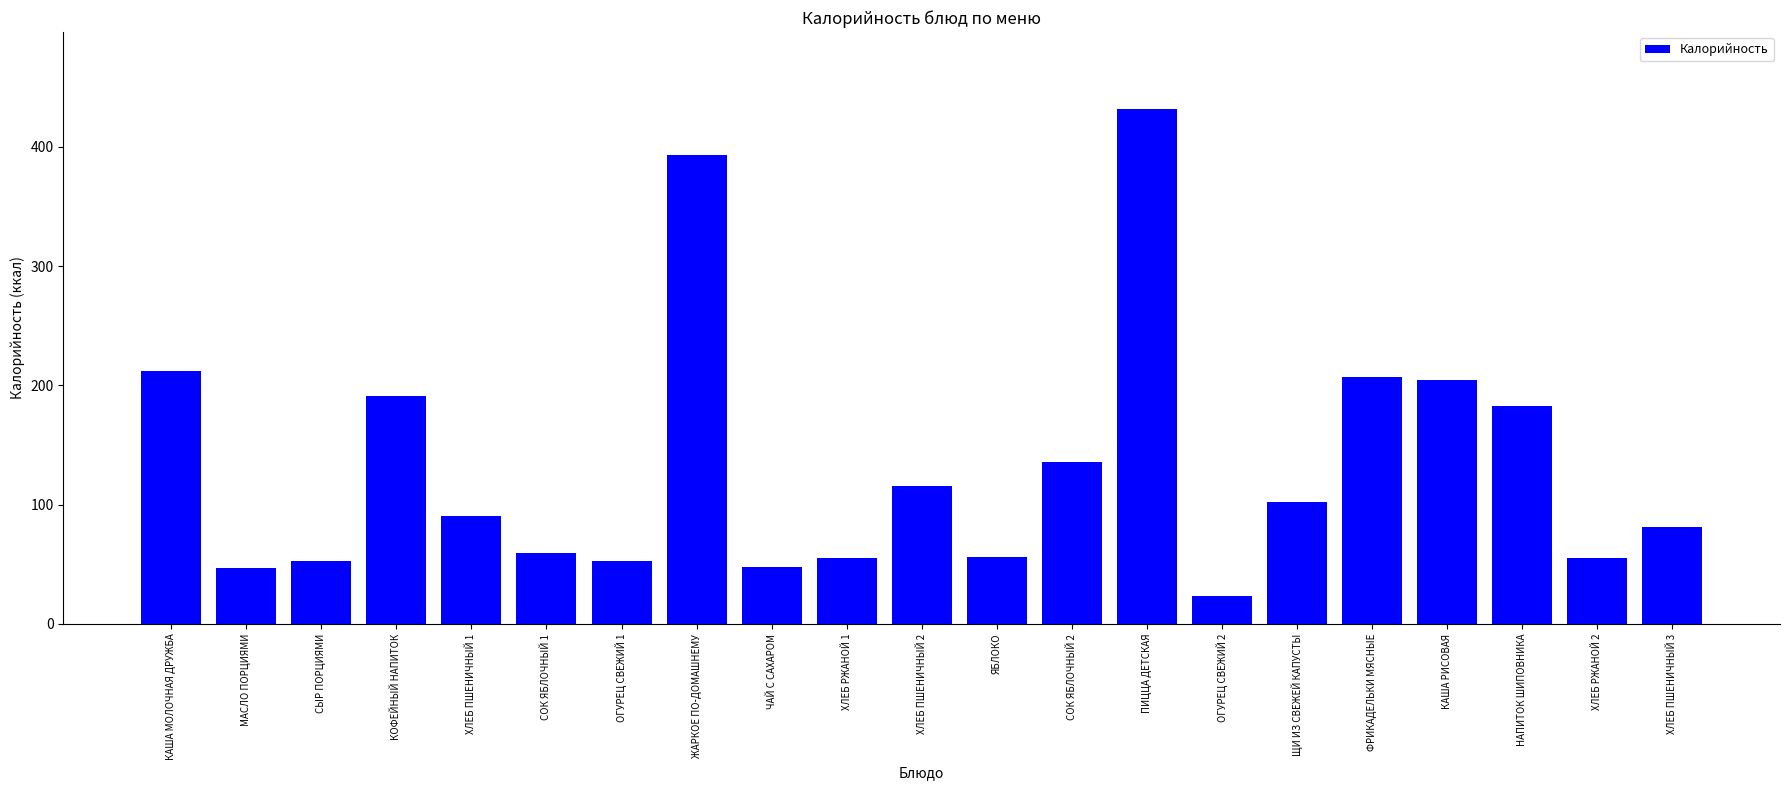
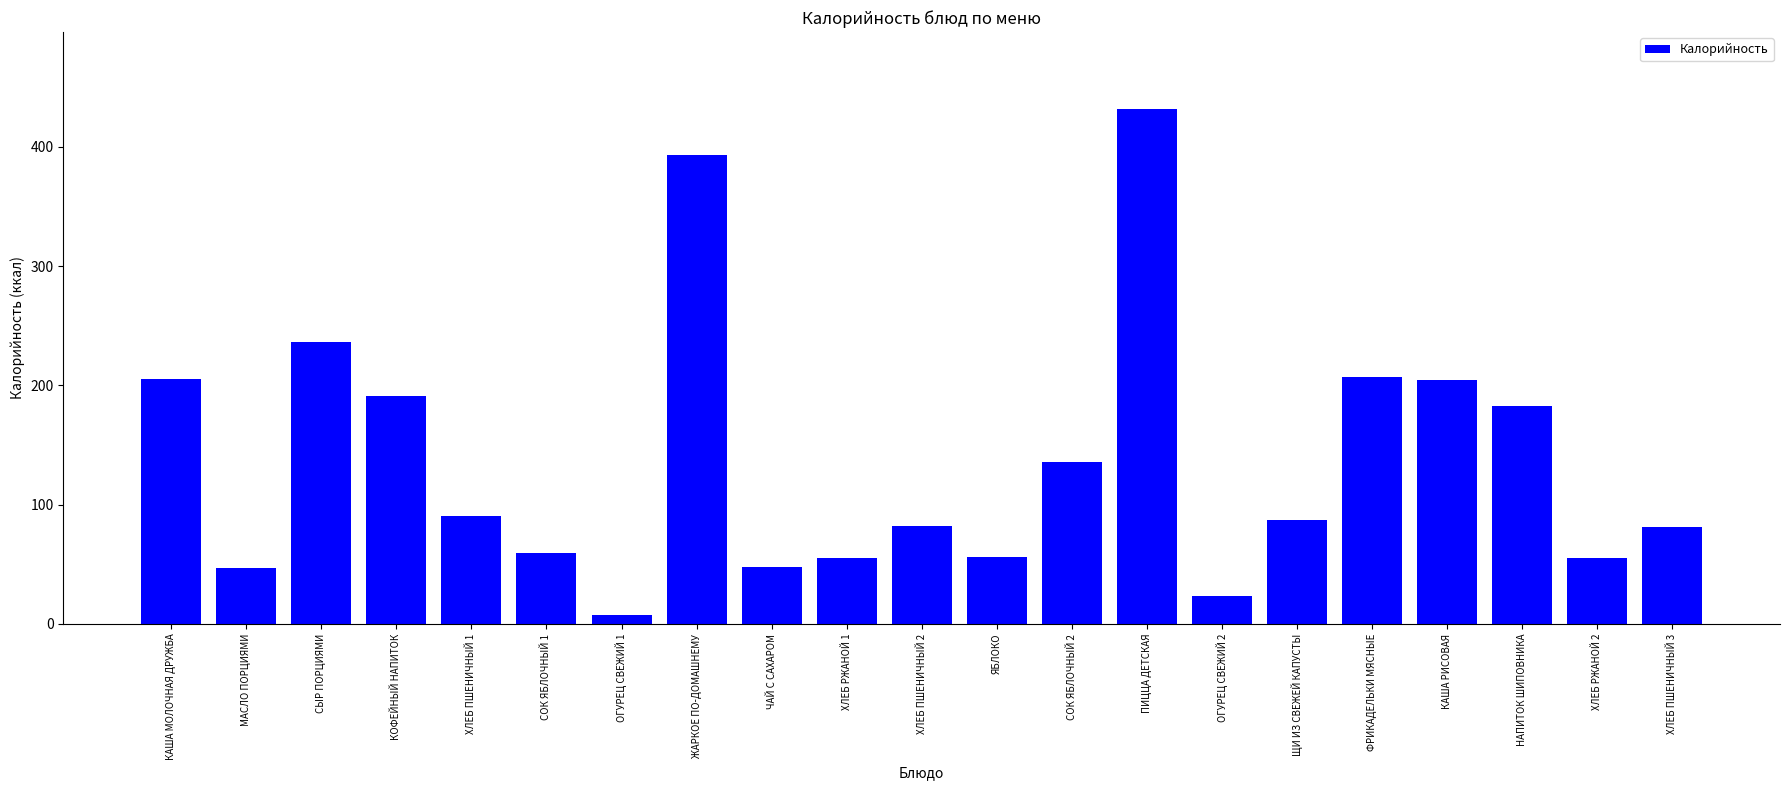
КАША МОЛОЧНАЯ ДРУЖБА: 212 -> 205
СЫР ПОРЦИЯМИ: 53 -> 237
ОГУРЕЦ СВЕЖИЙ 1: 53 -> 8
ХЛЕБ ПШЕНИЧНЫЙ 2: 116 -> 82
ЩИ ИЗ СВЕЖЕЙ КАПУСТЫ: 102 -> 87
